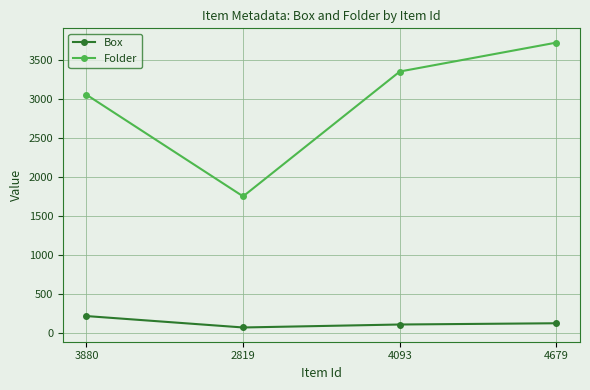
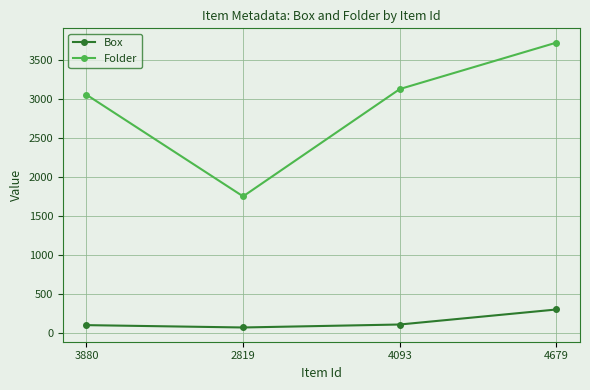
Box, 3880: 200 -> 100
Folder, 4093: 3300 -> 3100
Box, 4679: 100 -> 300
